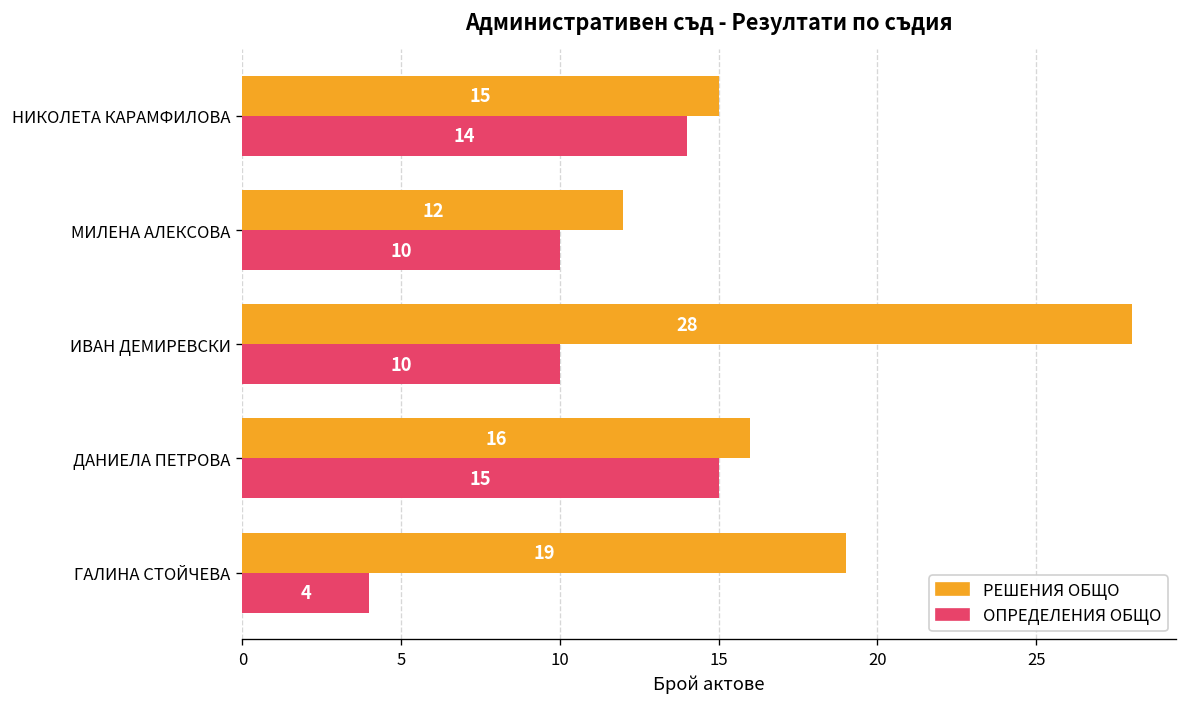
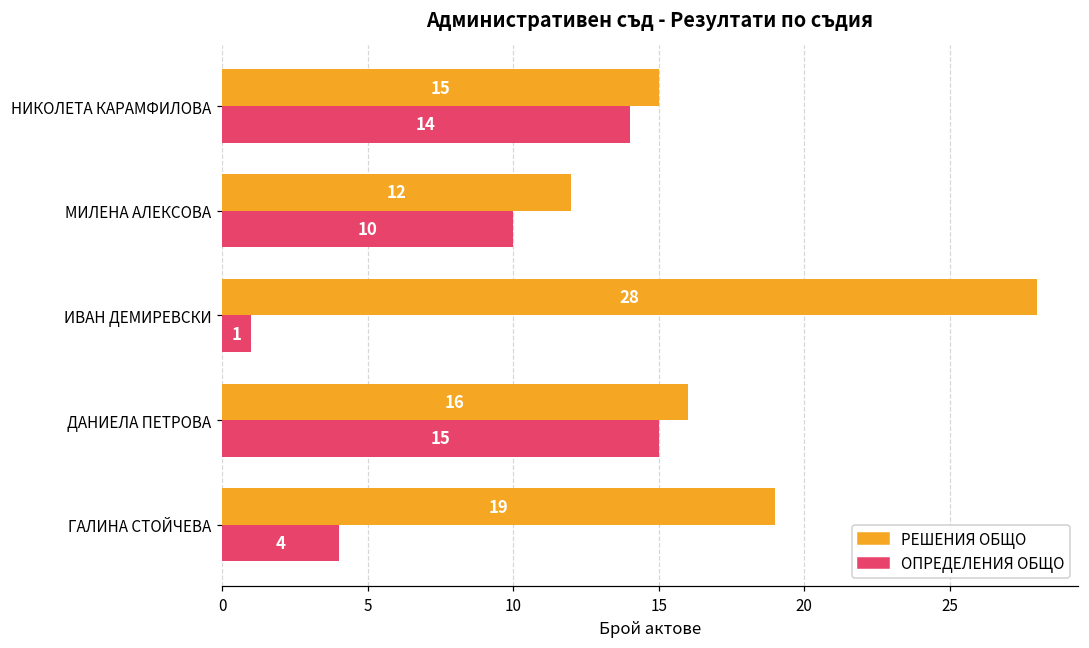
ОПРЕДЕЛЕНИЯ ОБЩО, ИВАН ДЕМИРЕВСКИ: 10 -> 1
